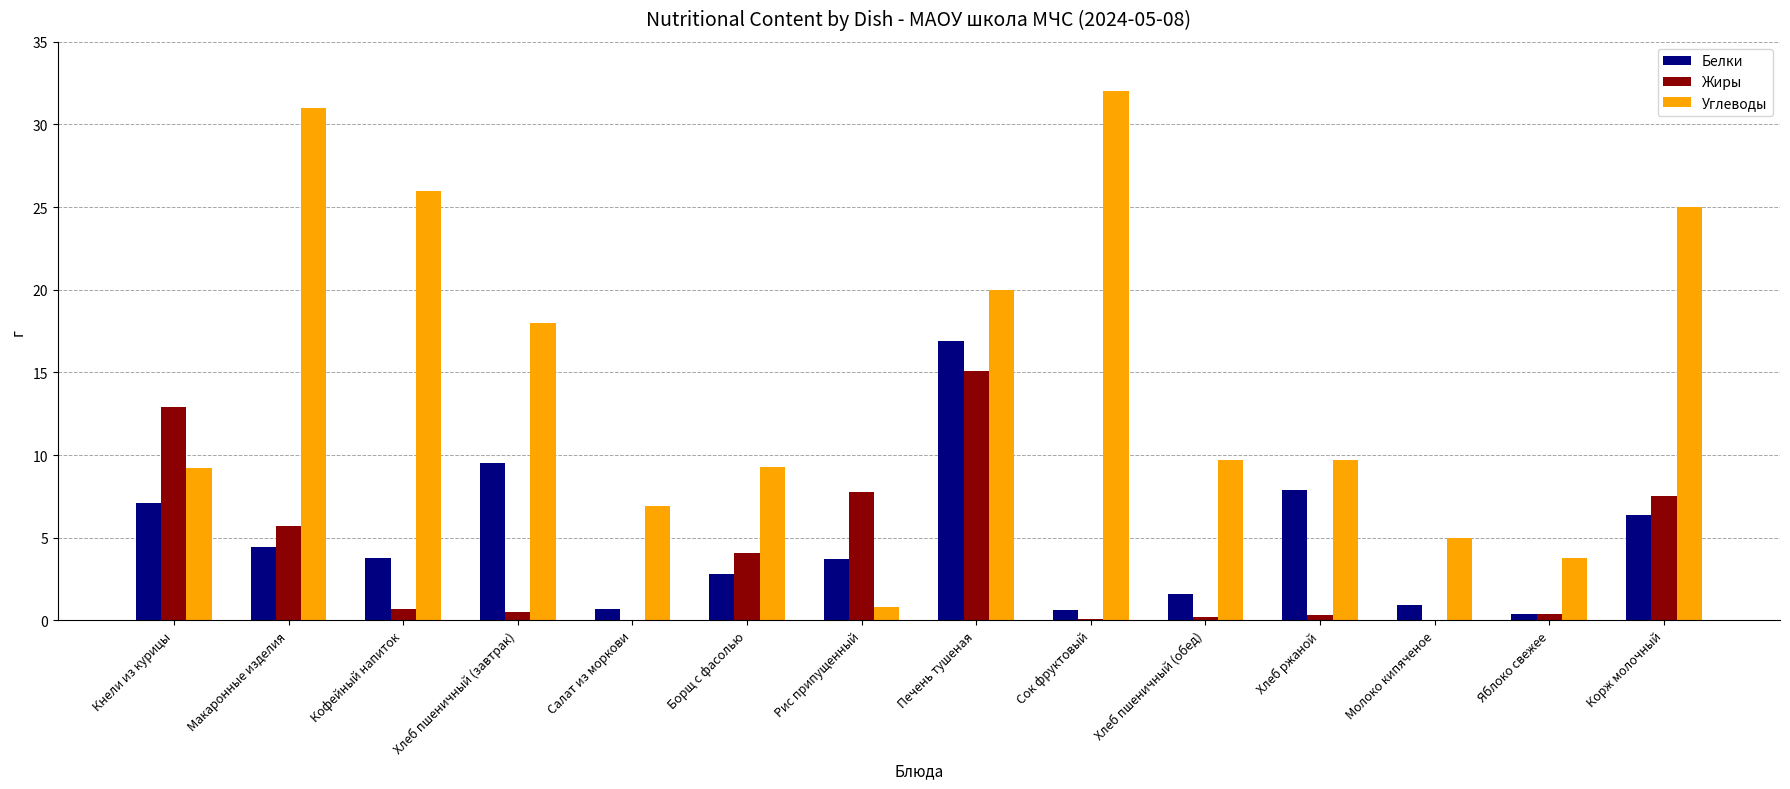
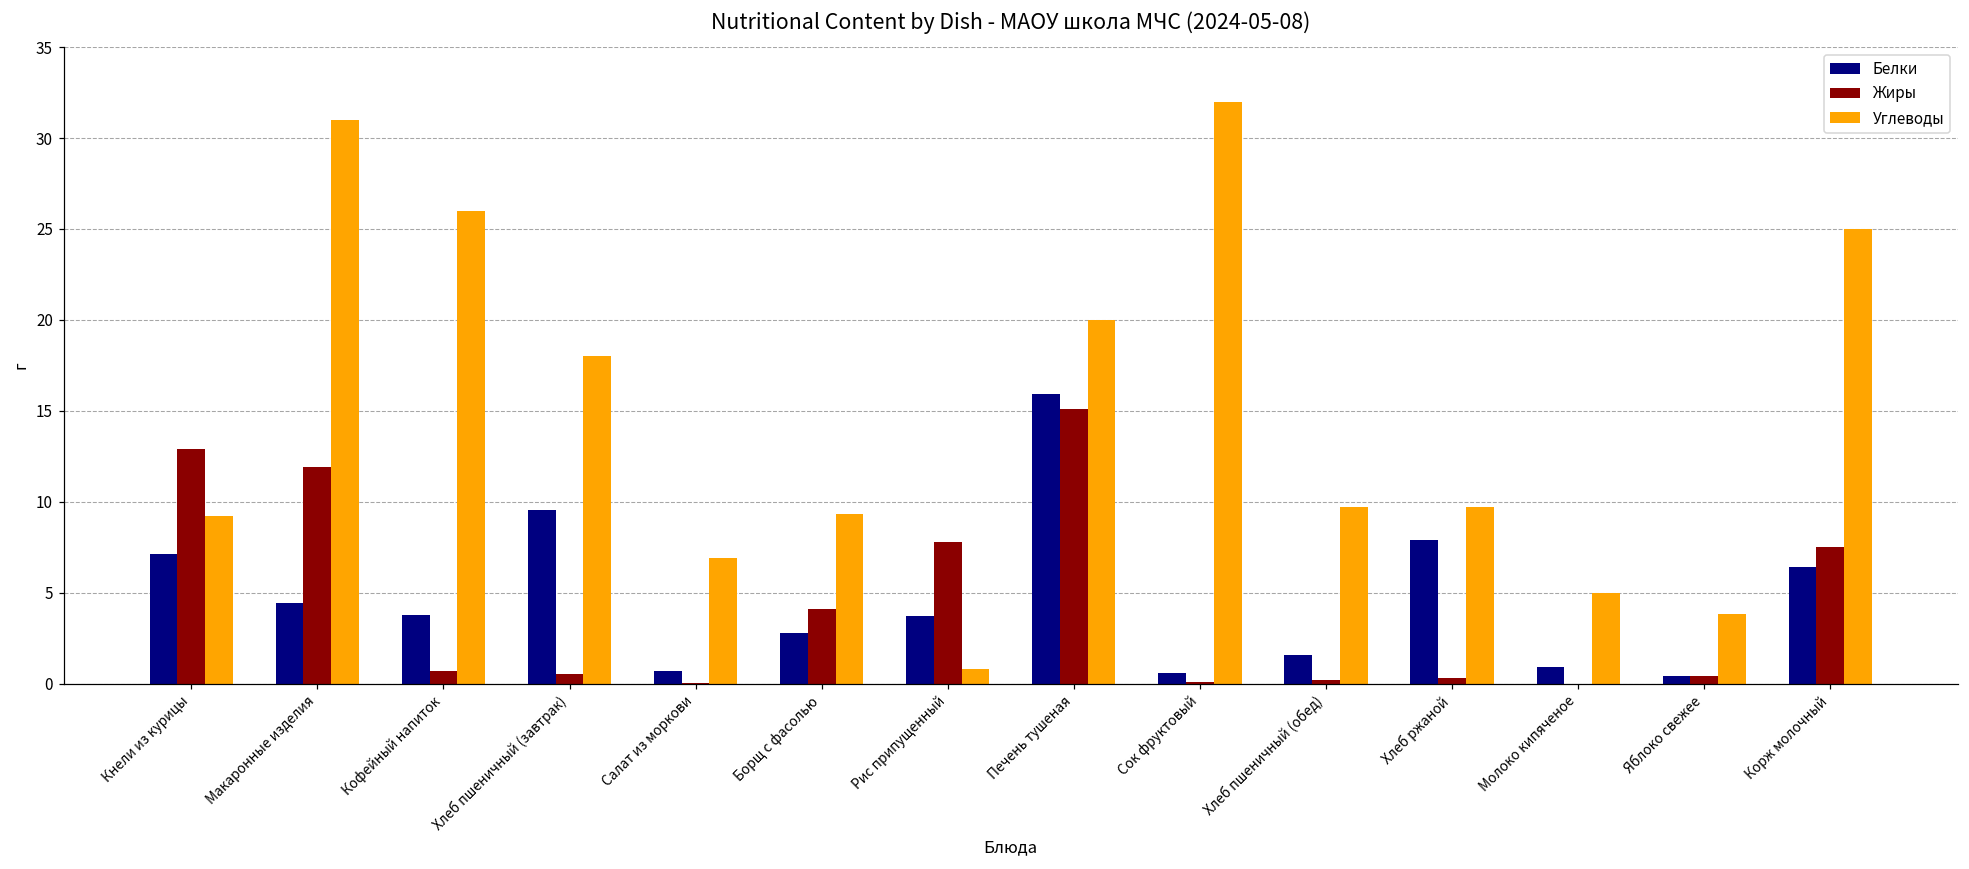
Жиры, Макаронные изделия: 5.7 -> 11.9
Белки, Печень тушеная: 16.9 -> 15.9
